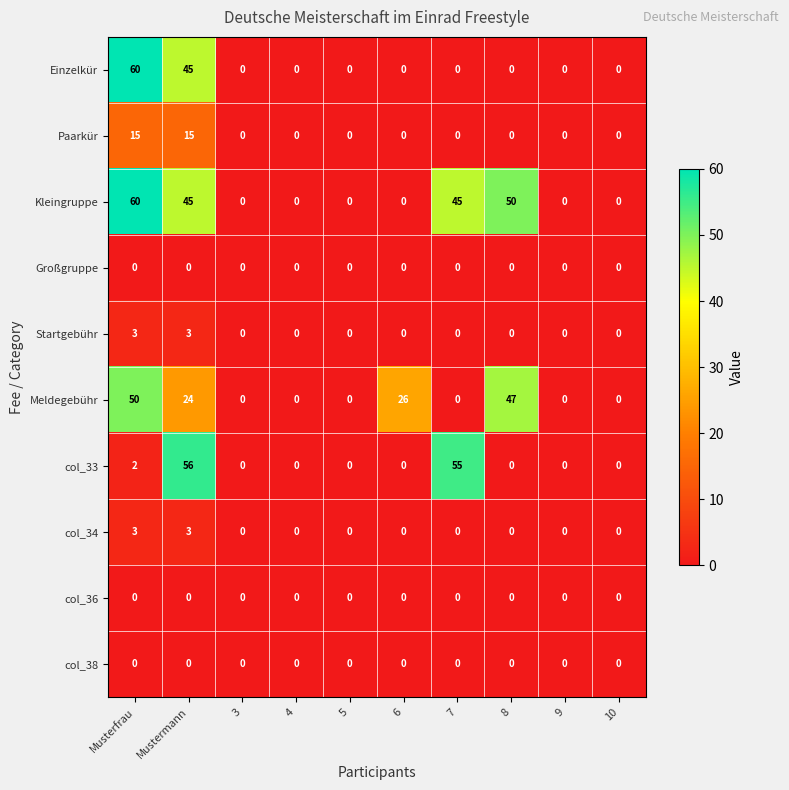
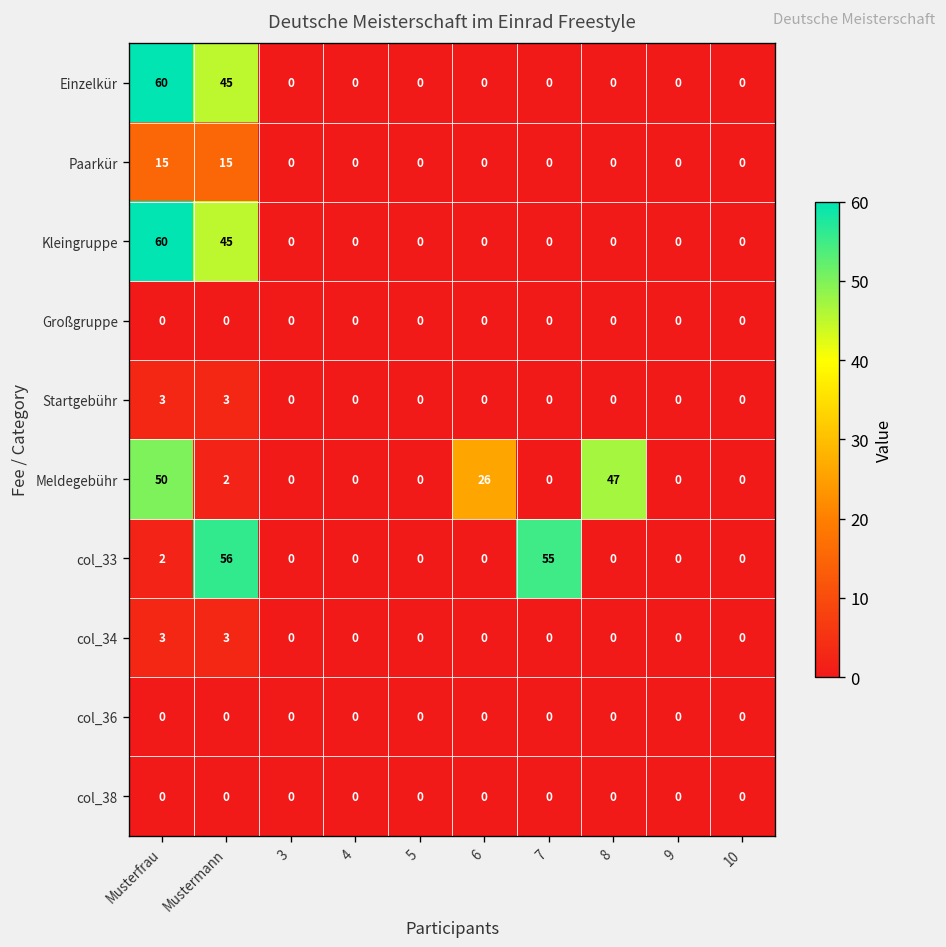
Kleingruppe, 7: 45 -> 0
Kleingruppe, 8: 50 -> 0
Meldegebühr, Mustermann: 24 -> 2
